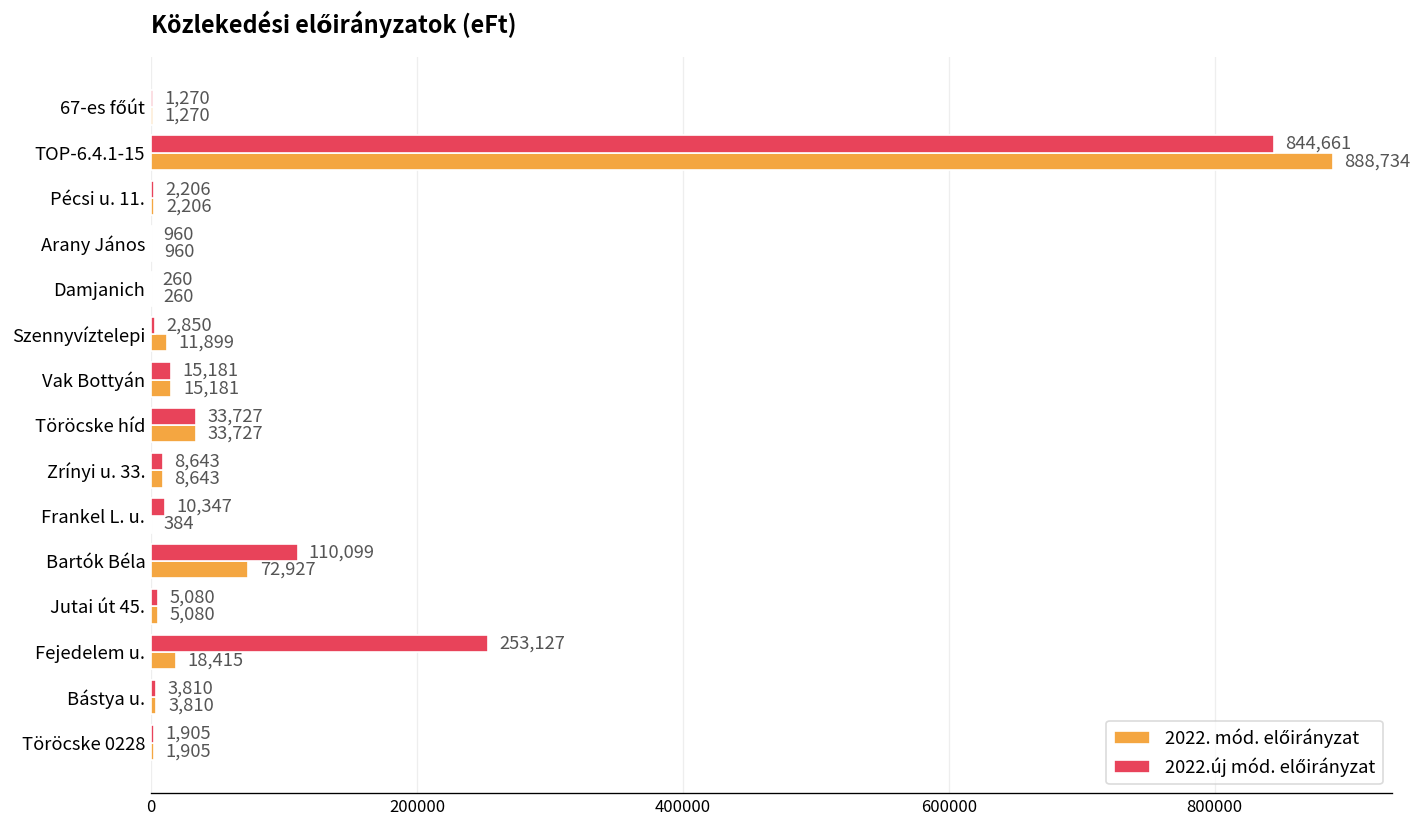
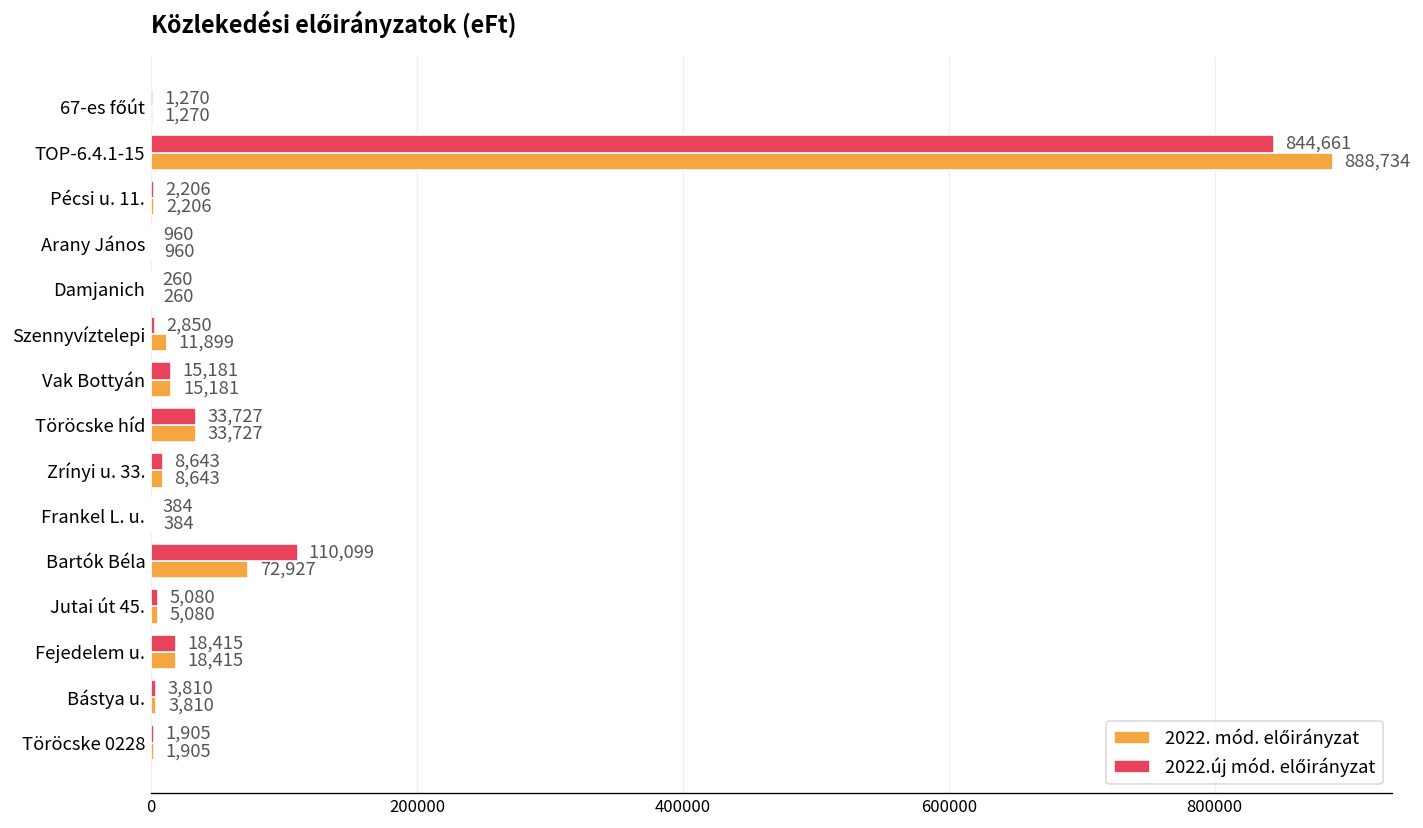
2022.új mód. előirányzat, Frankel L. u.: 10,347 -> 384
2022.új mód. előirányzat, Fejedelem u.: 253,127 -> 18,415
